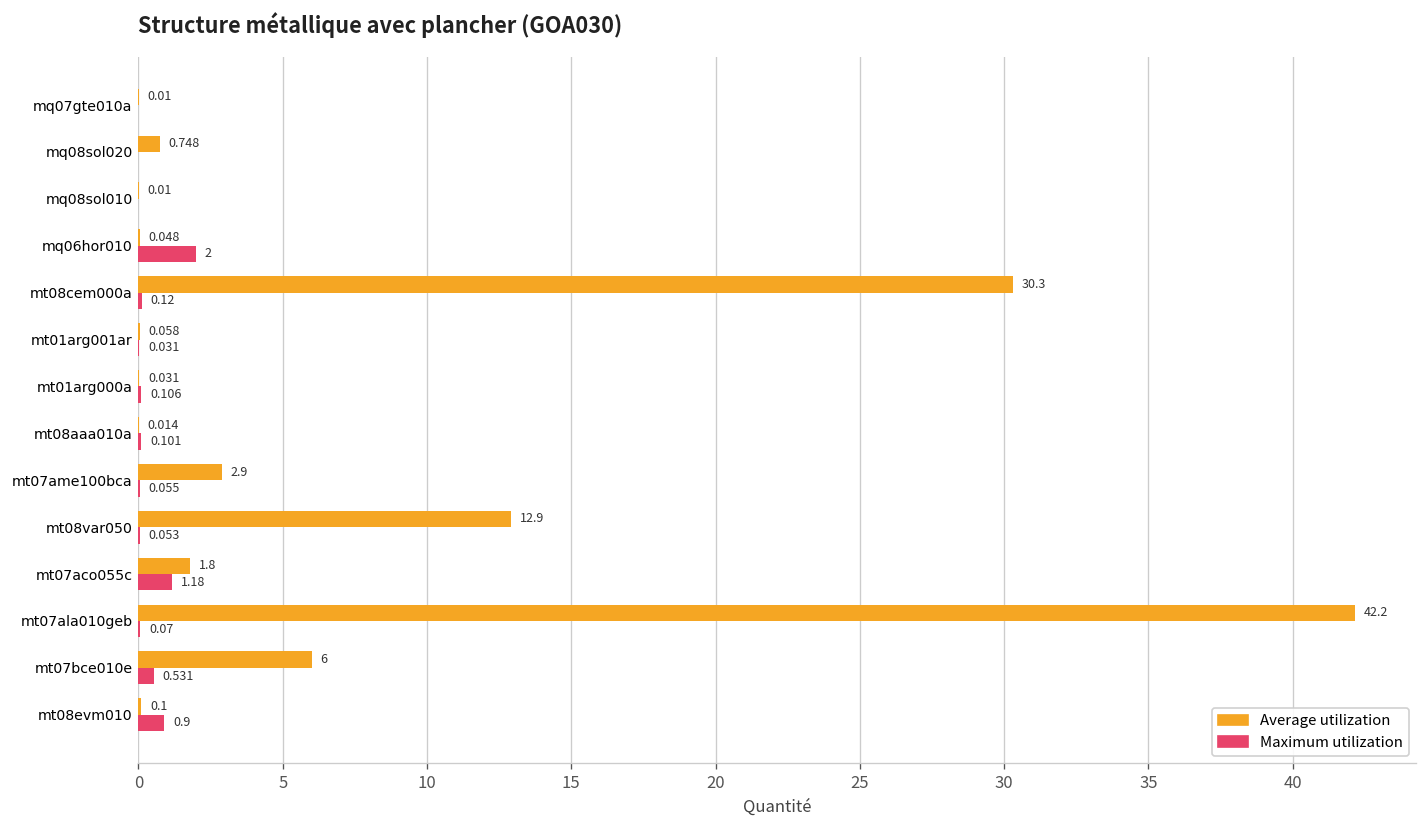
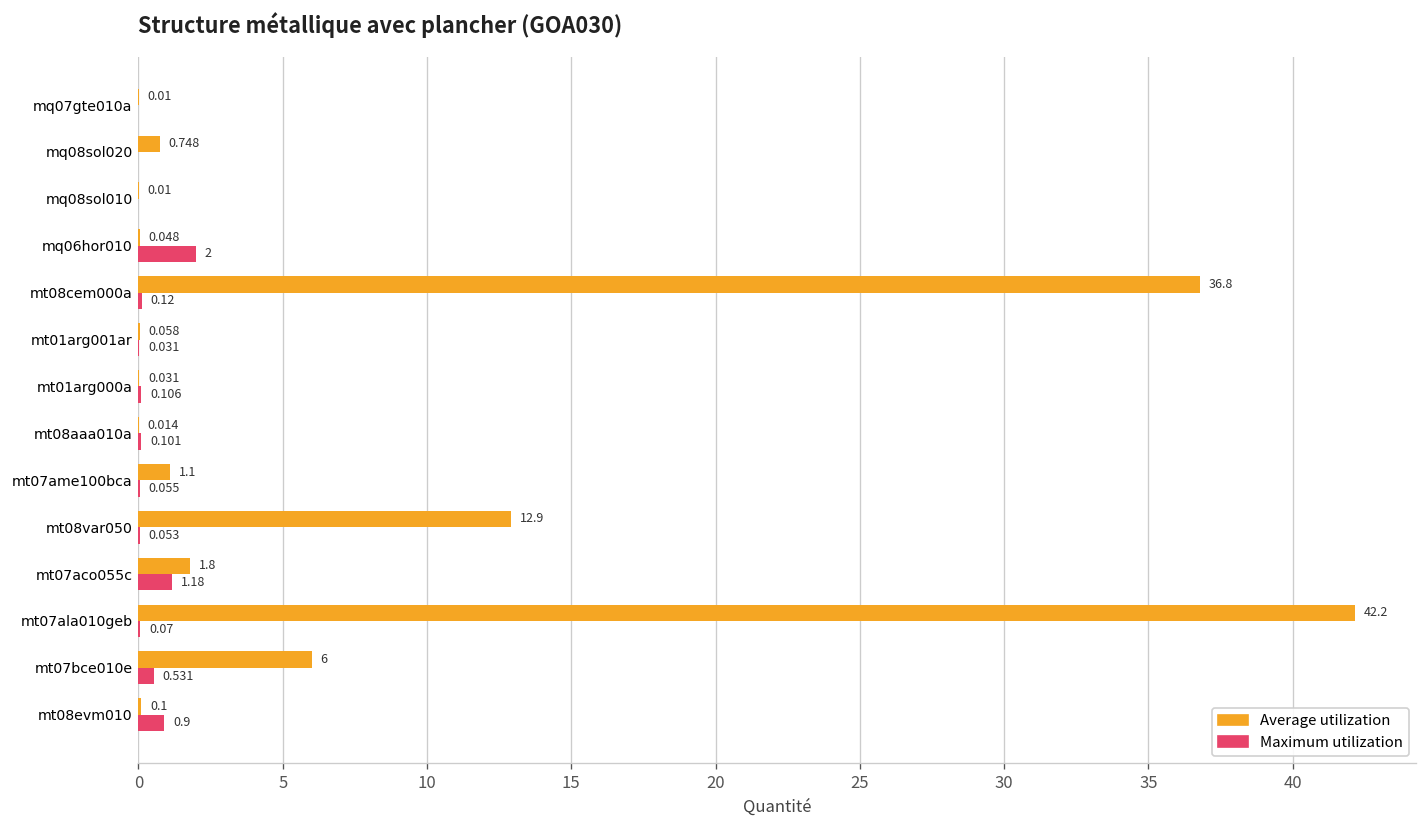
Average utilization, mt08cem000a: 30.3 -> 36.8
Average utilization, mt07ame100bca: 2.9 -> 1.1
